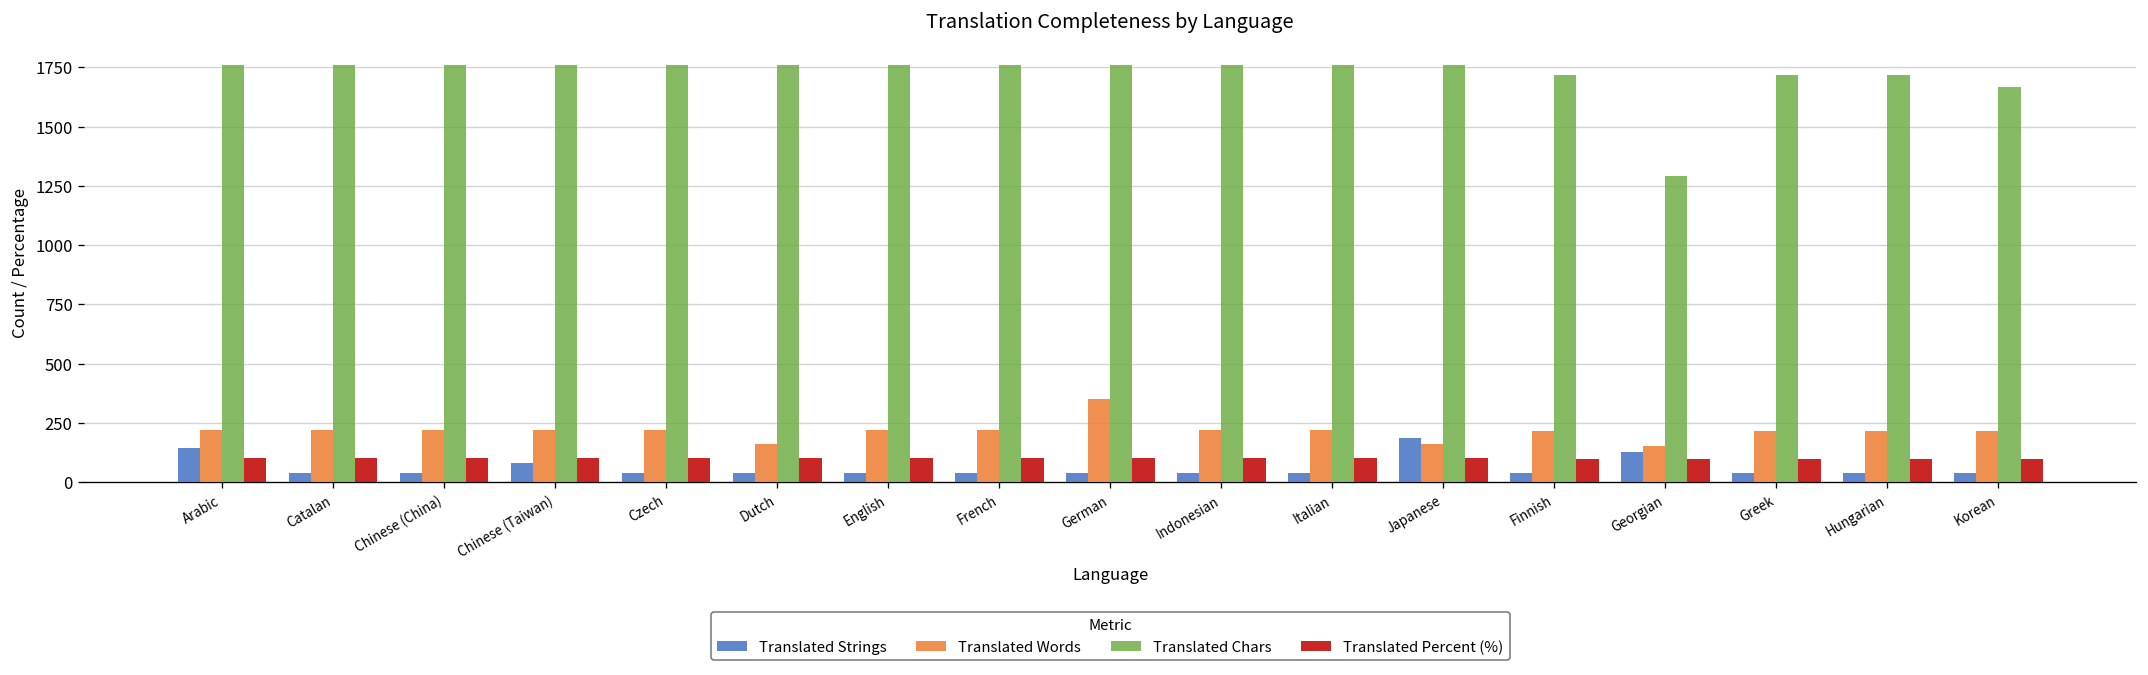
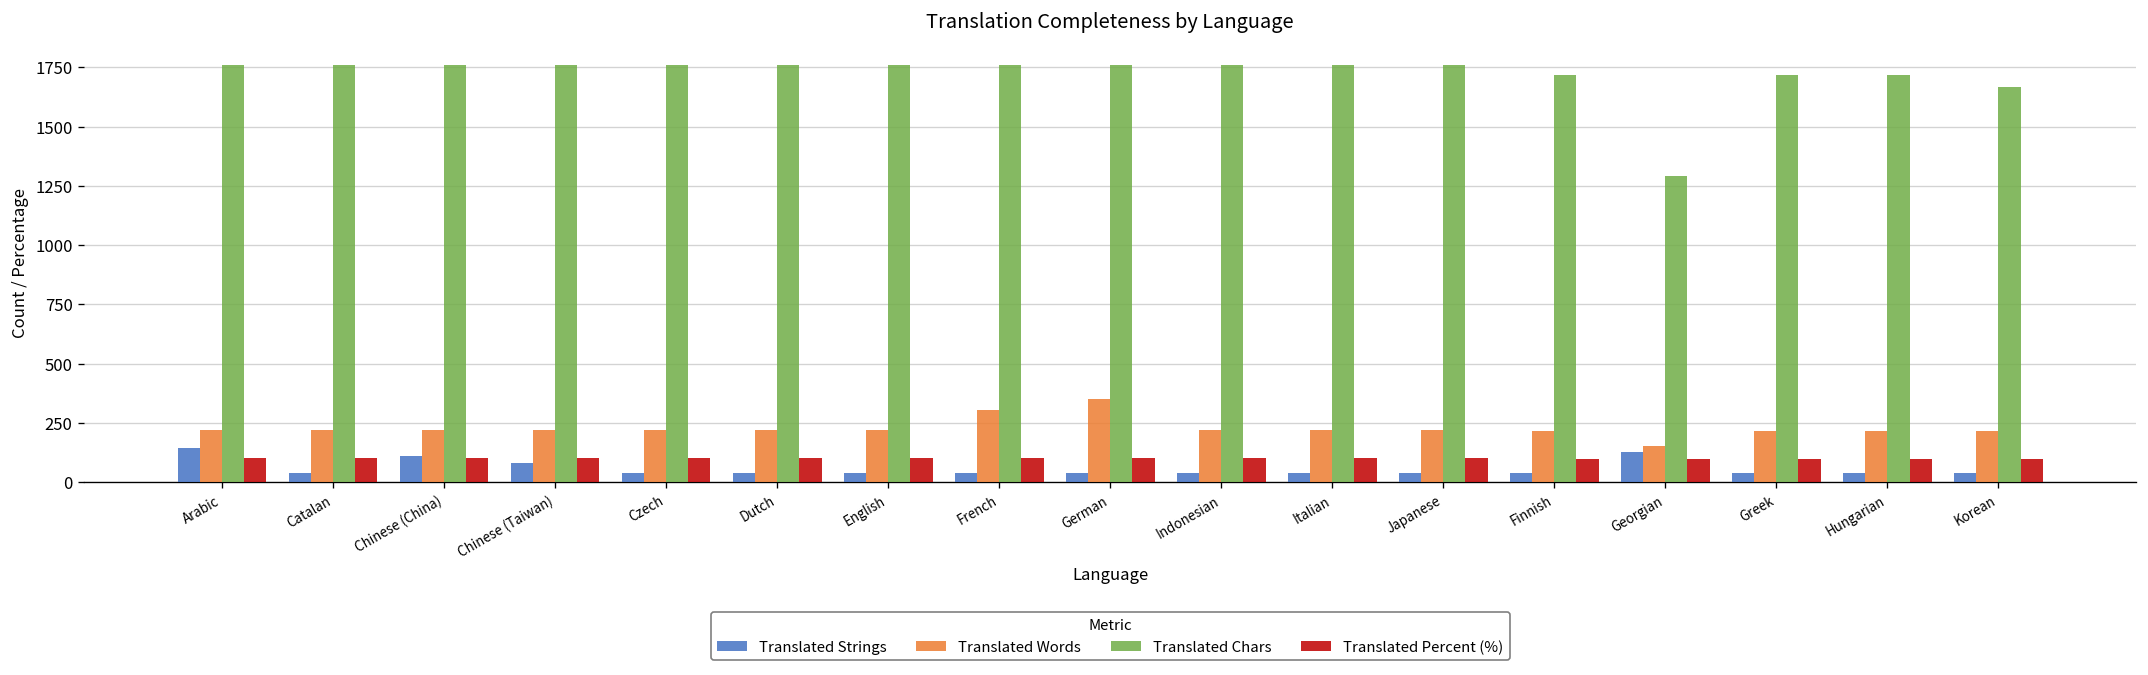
Translated Strings, Chinese (China): 40 -> 110
Translated Words, Dutch: 160 -> 220
Translated Words, French: 220 -> 300
Translated Strings, Japanese: 190 -> 40
Translated Words, Japanese: 160 -> 220
